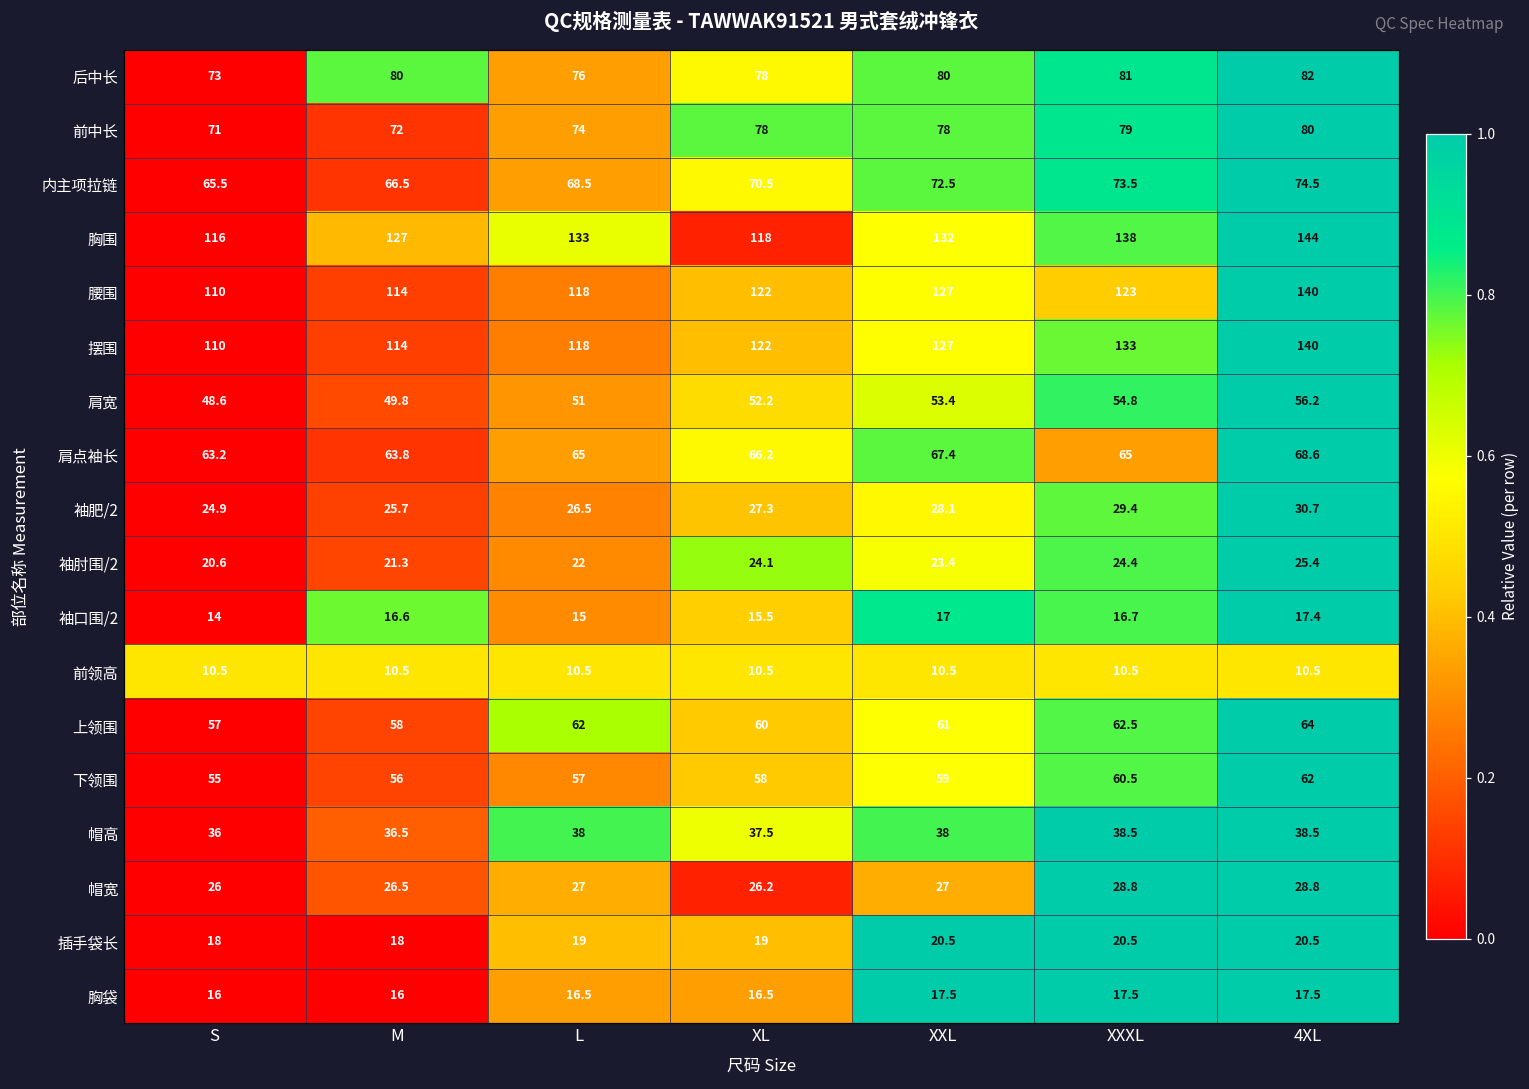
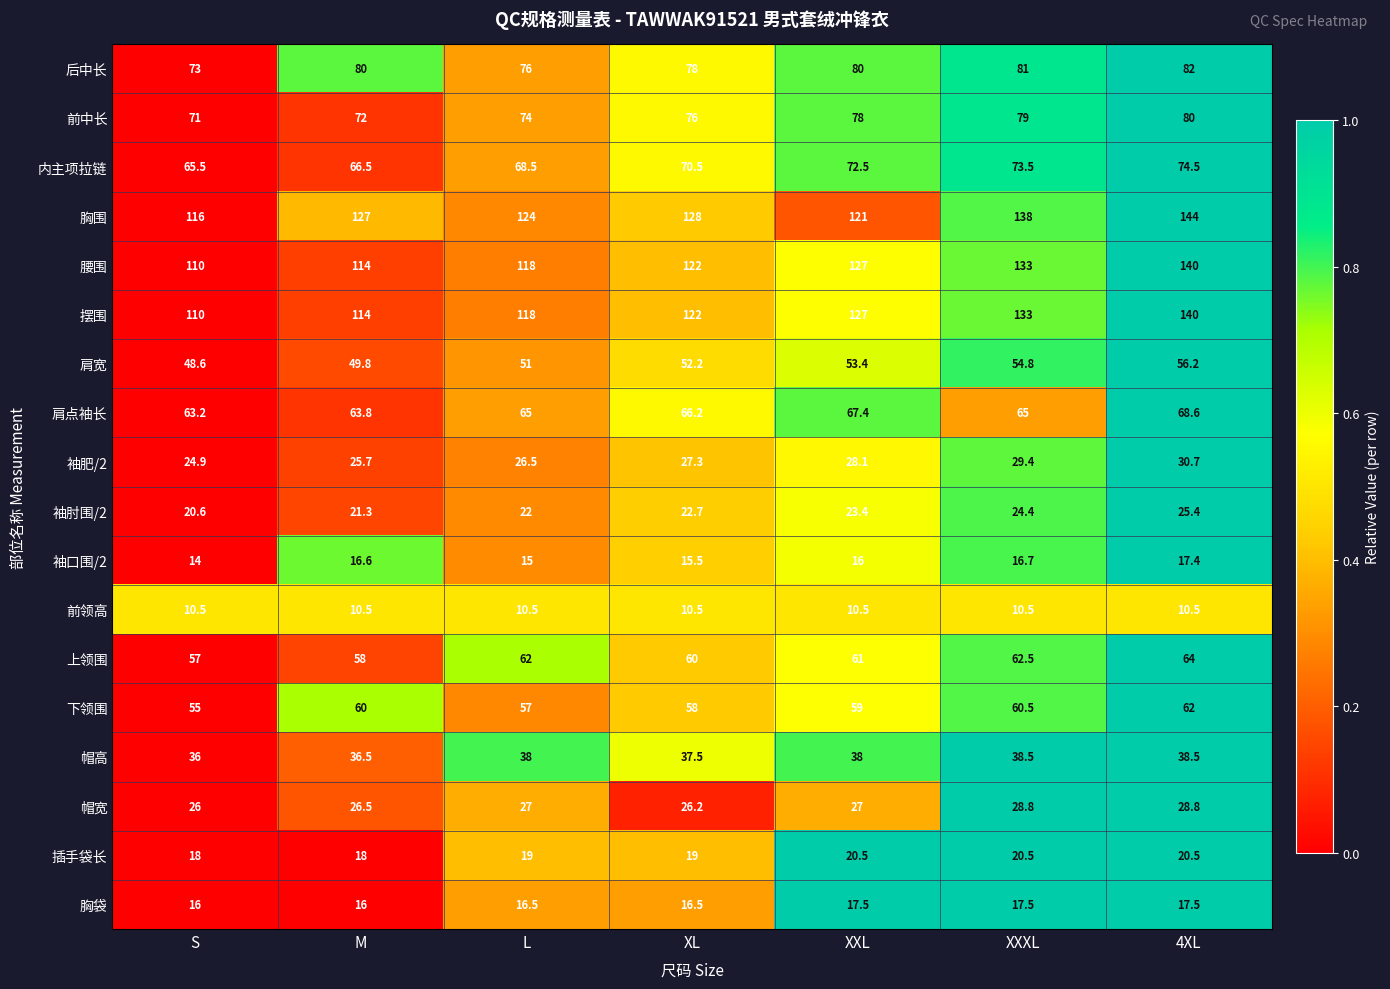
前中长, XL: 78 -> 76
胸围, L: 133 -> 124
胸围, XL: 118 -> 128
胸围, XXL: 132 -> 121
腰围, XXXL: 123 -> 133
袖肘围/2, XL: 24.1 -> 22.7
袖口围/2, XXL: 17 -> 16
下领围, M: 56 -> 60
